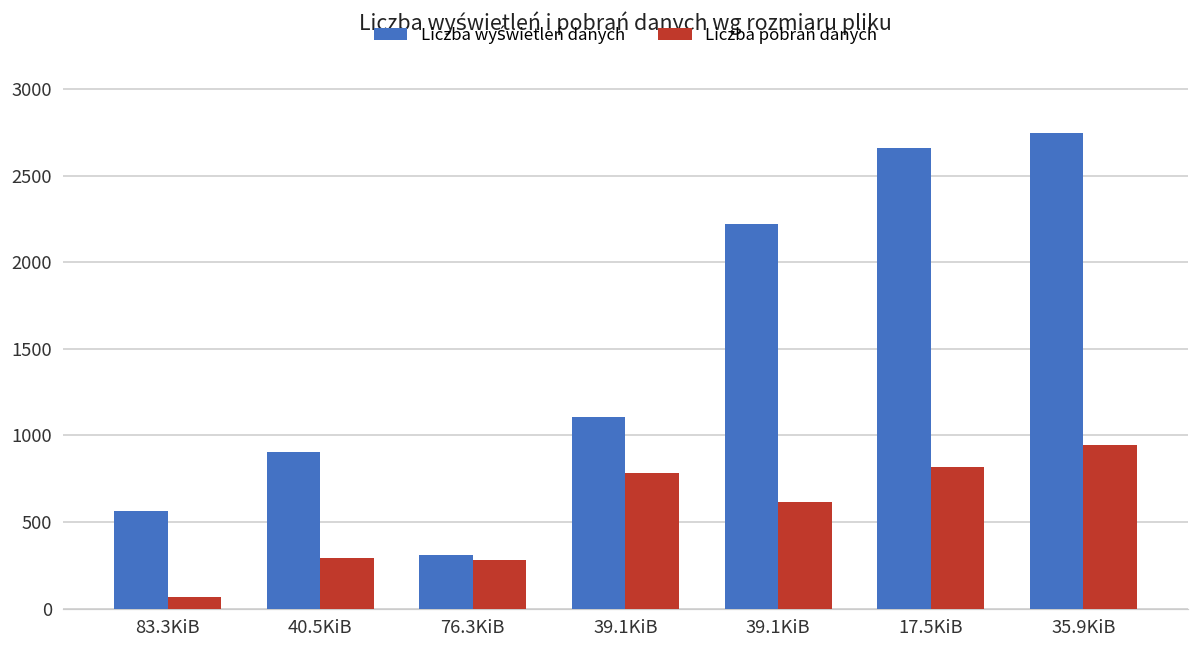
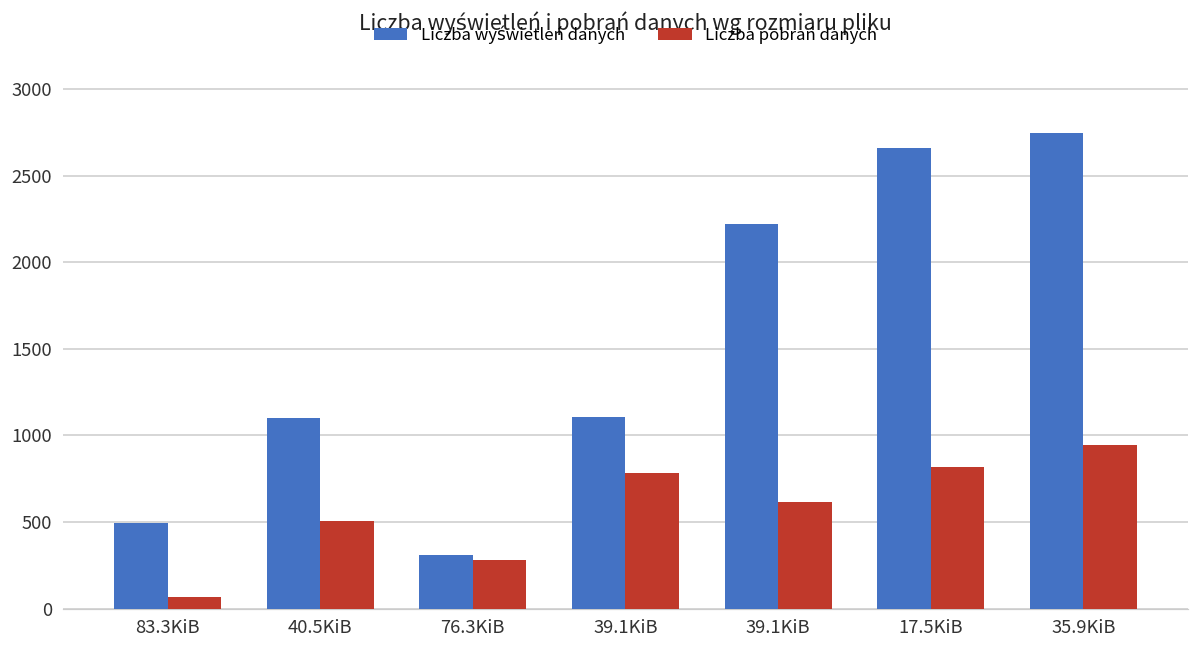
Liczba wyświetleń danych, 83.3KiB: 560 -> 490
Liczba wyświetleń danych, 40.5KiB: 910 -> 1100
Liczba pobrań danych, 40.5KiB: 290 -> 510
